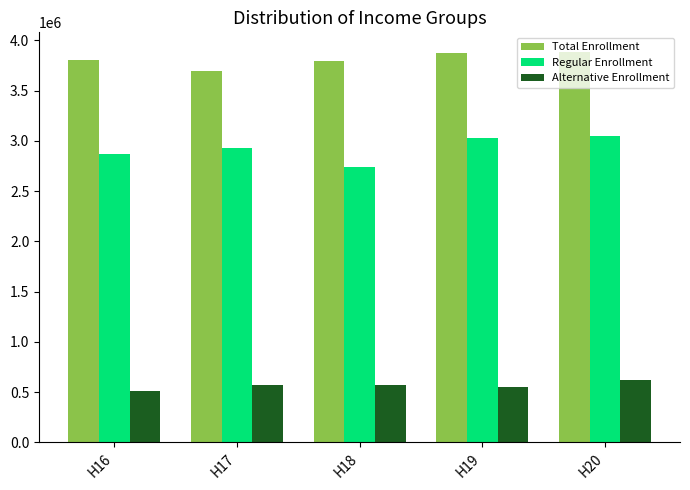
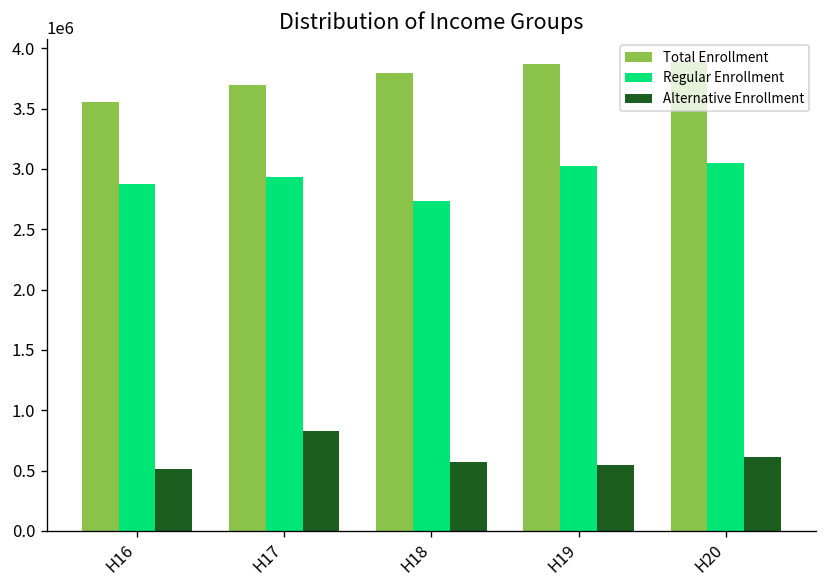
Total Enrollment, H16: 3800000 -> 3560000
Alternative Enrollment, H17: 570000 -> 830000
